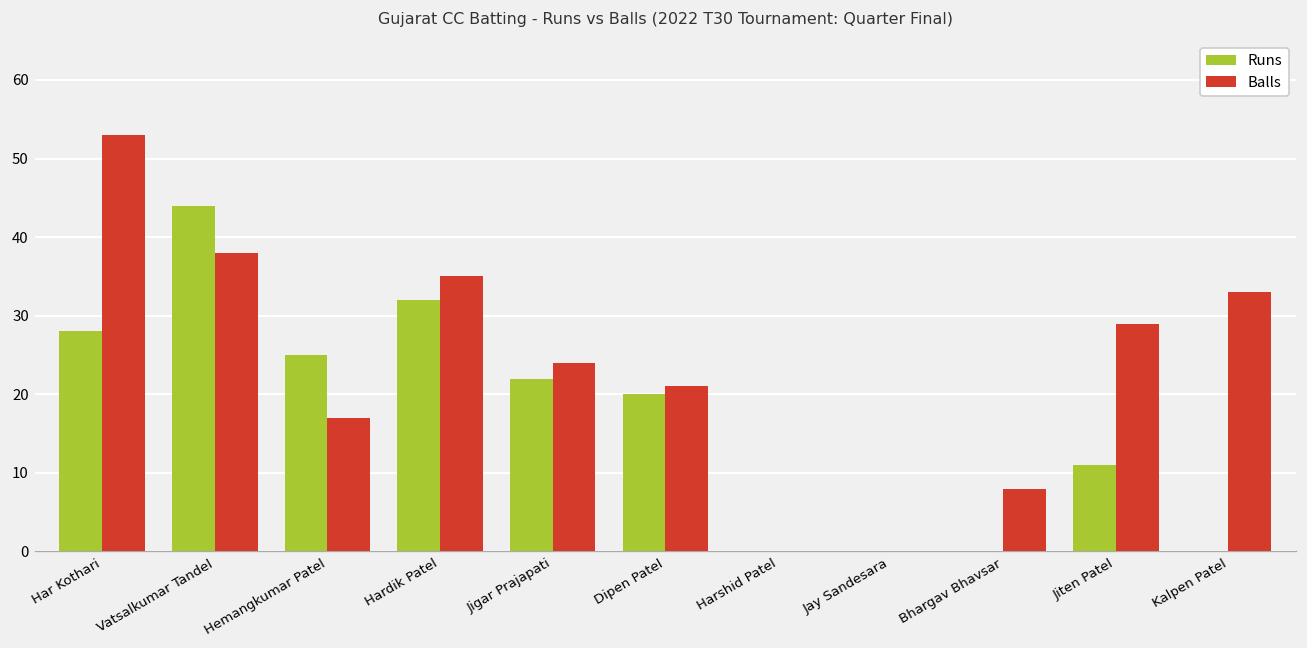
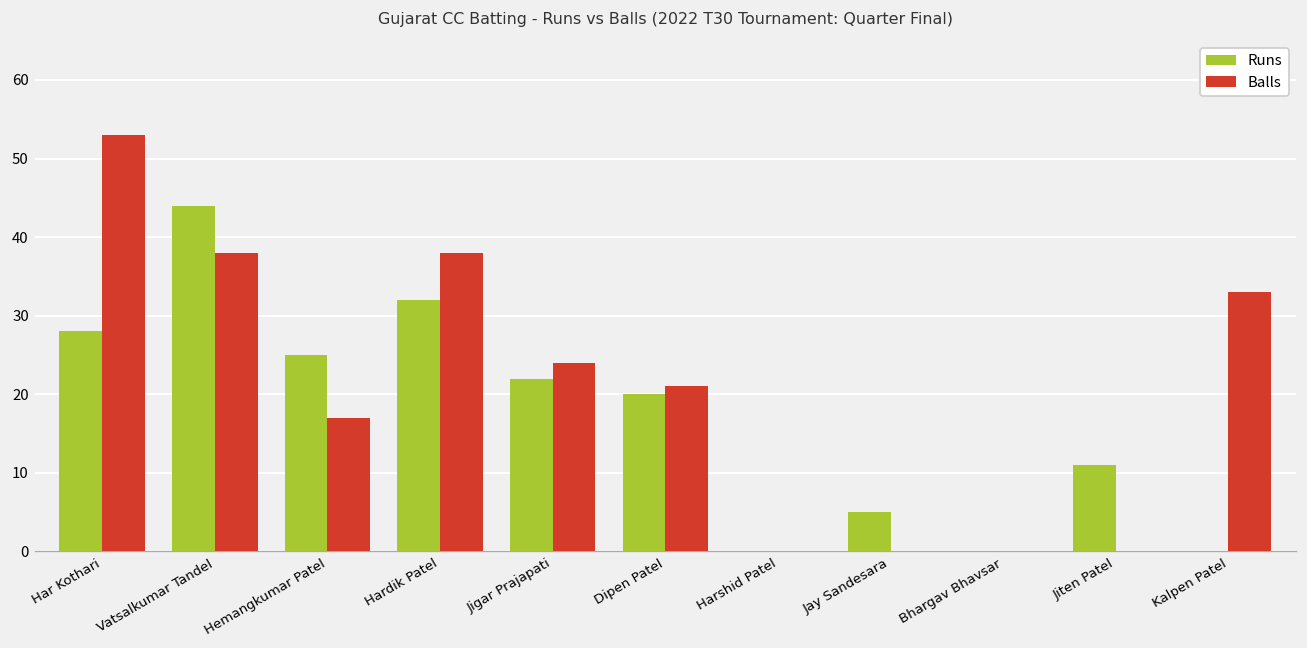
Balls, Hardik Patel: 35 -> 38
Runs, Jay Sandesara: 0 -> 5
Balls, Bhargav Bhavsar: 8 -> 0
Balls, Jiten Patel: 29 -> 0
